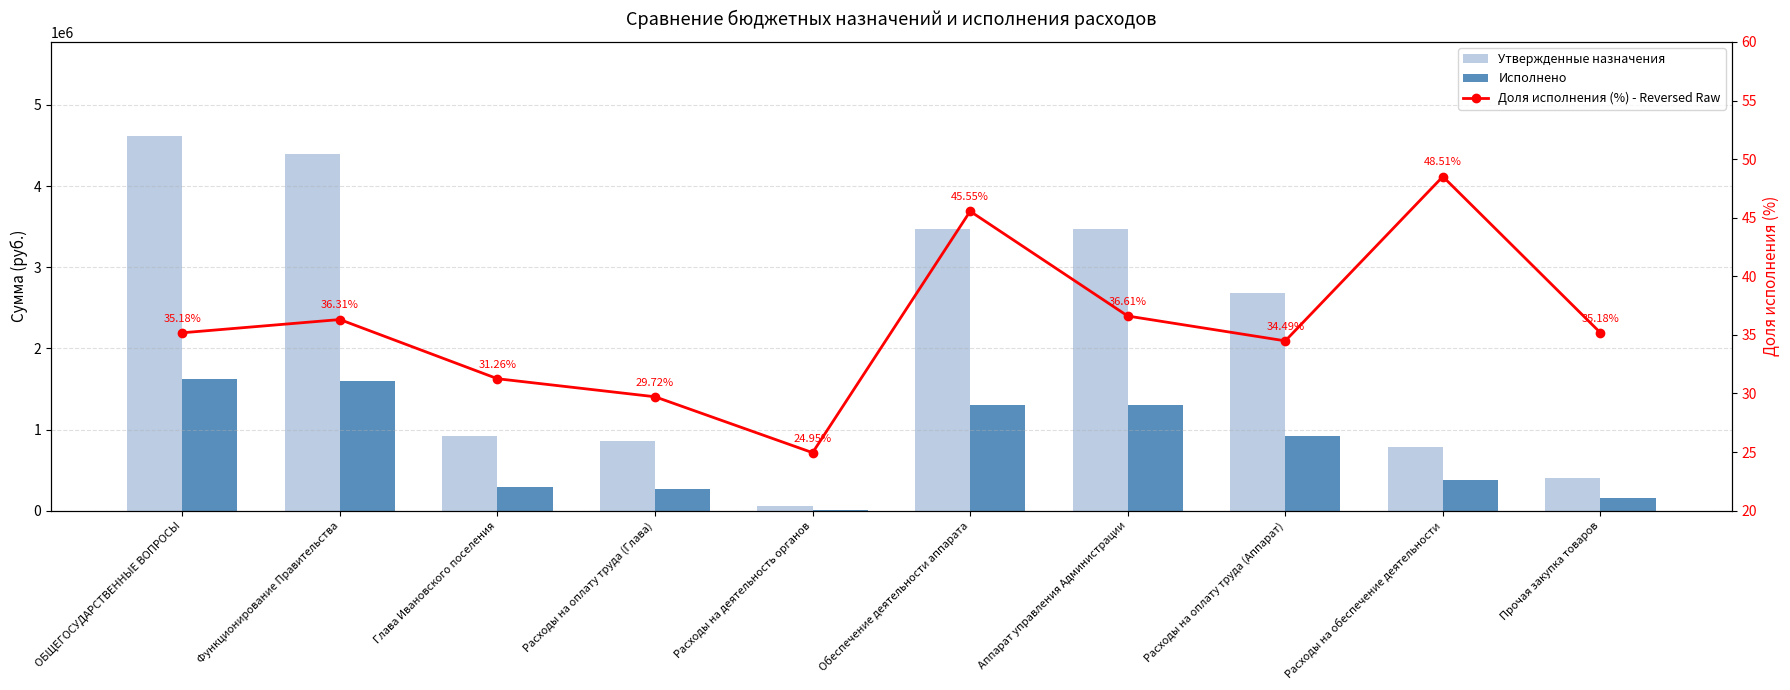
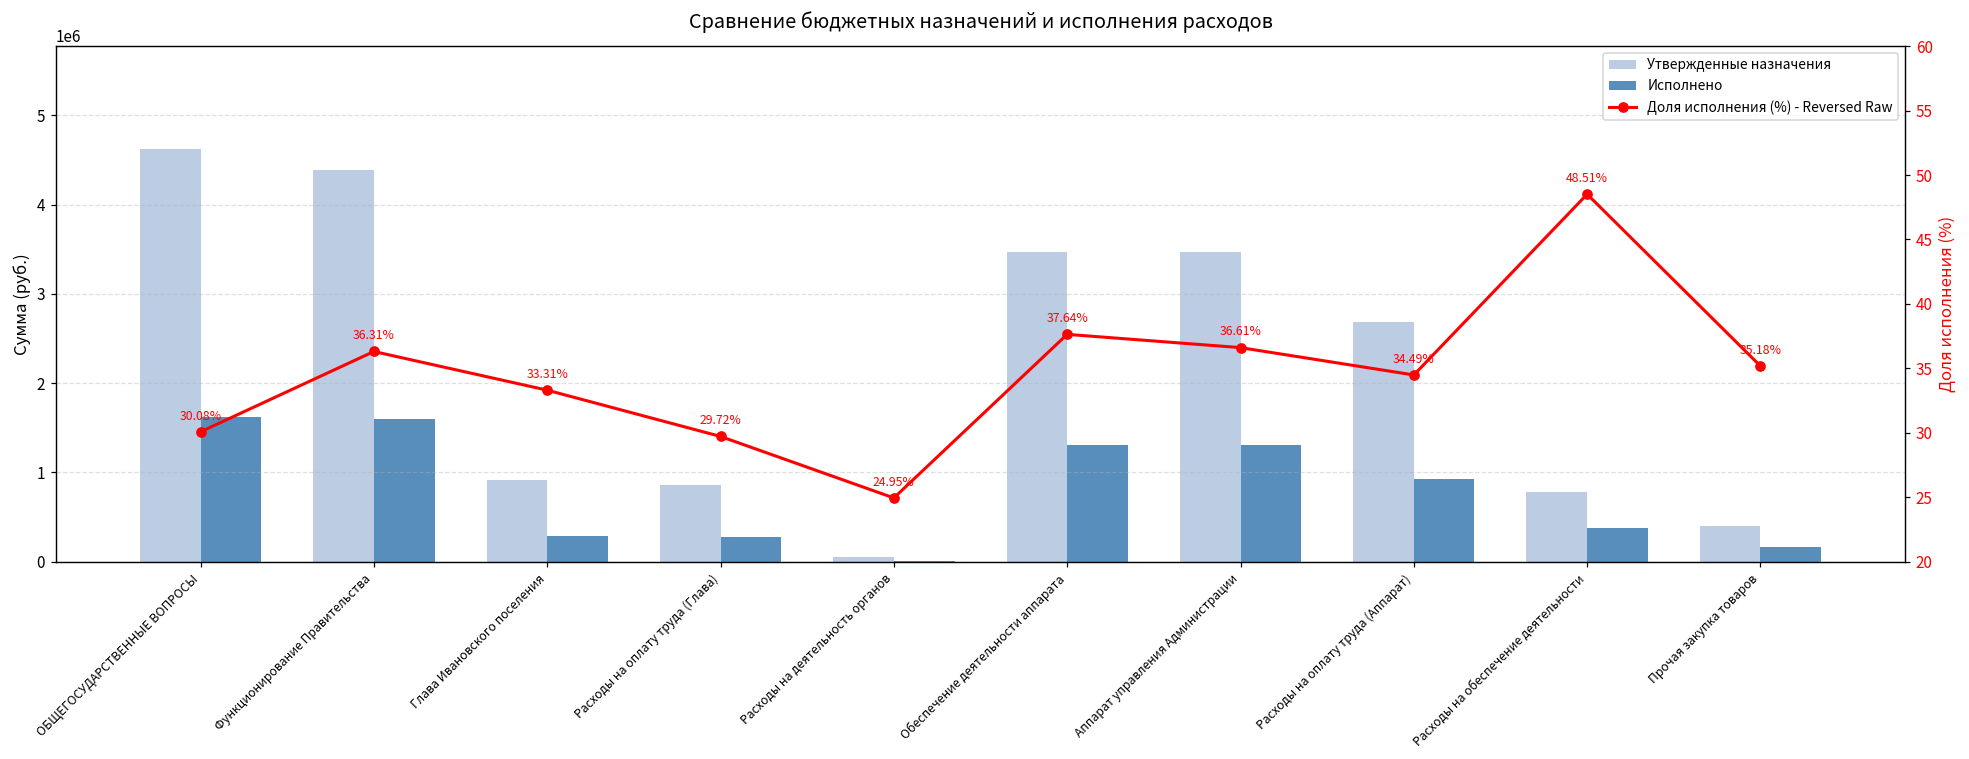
Доля исполнения (%) - Reversed Raw, ОБЩЕГОСУДАРСТВЕННЫЕ ВОПРОСЫ: 35.18% -> 30.08%
Доля исполнения (%) - Reversed Raw, Глава Ивановского поселения: 31.26% -> 33.31%
Доля исполнения (%) - Reversed Raw, Обеспечение деятельности аппарата: 45.55% -> 37.64%
